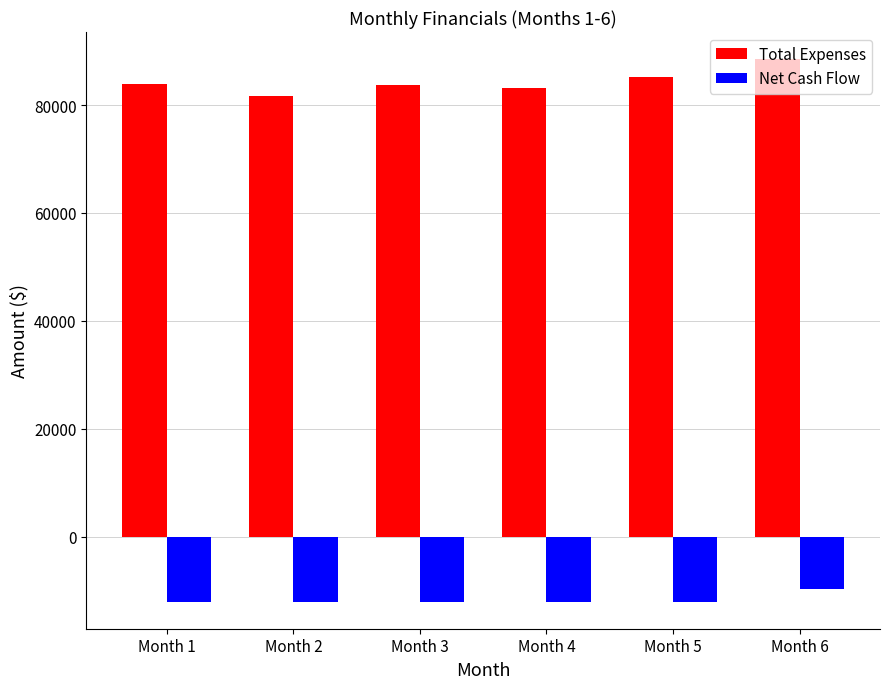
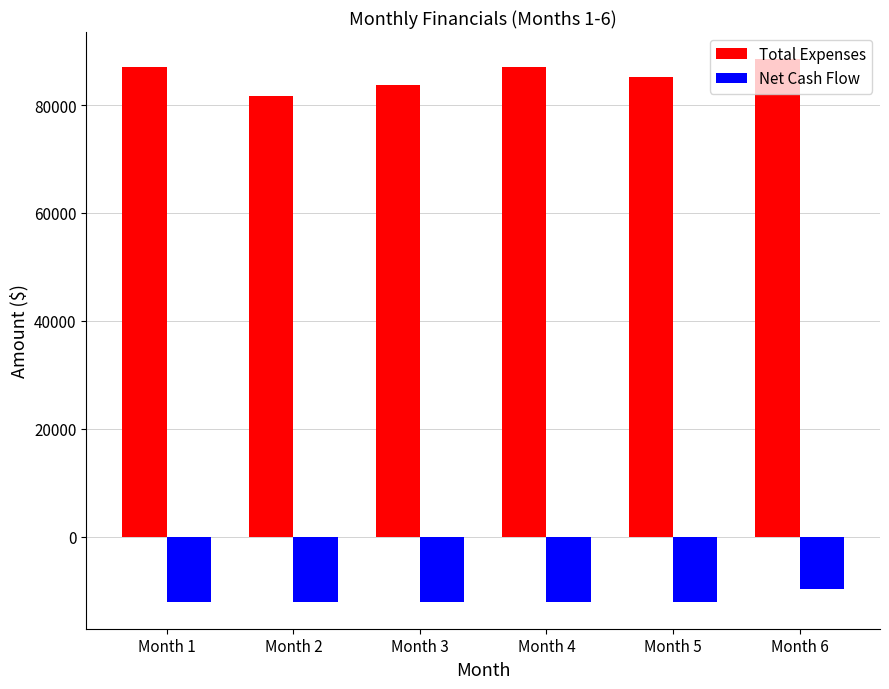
Total Expenses, Month 1: 84000 -> 87000
Total Expenses, Month 4: 83000 -> 87000
